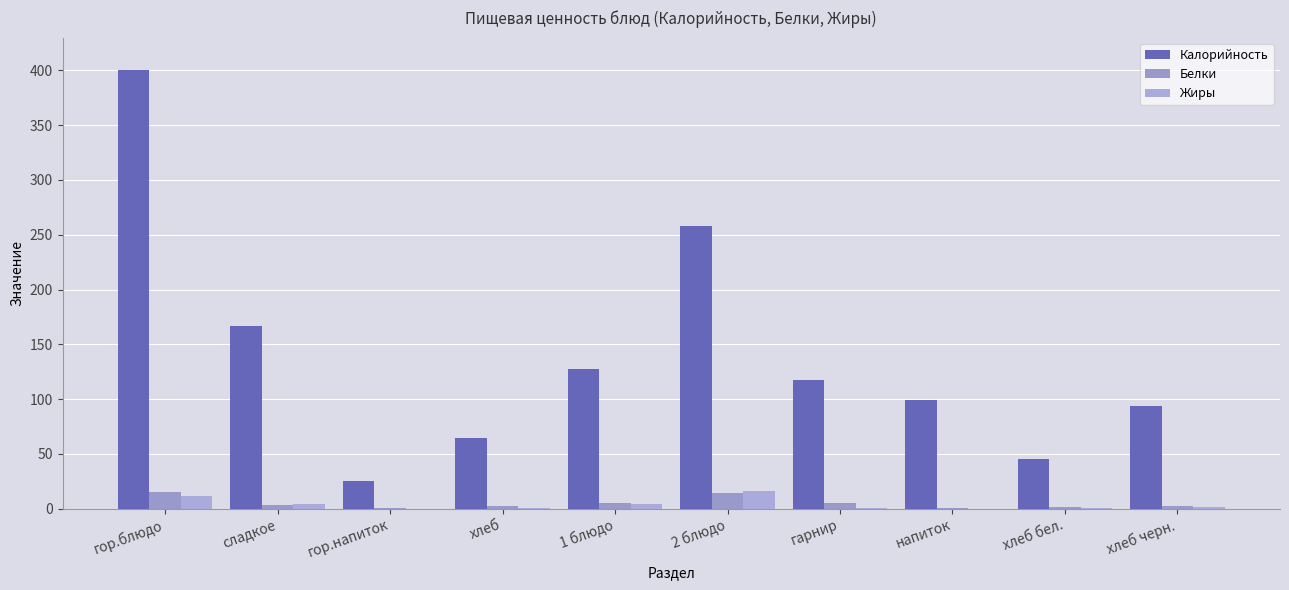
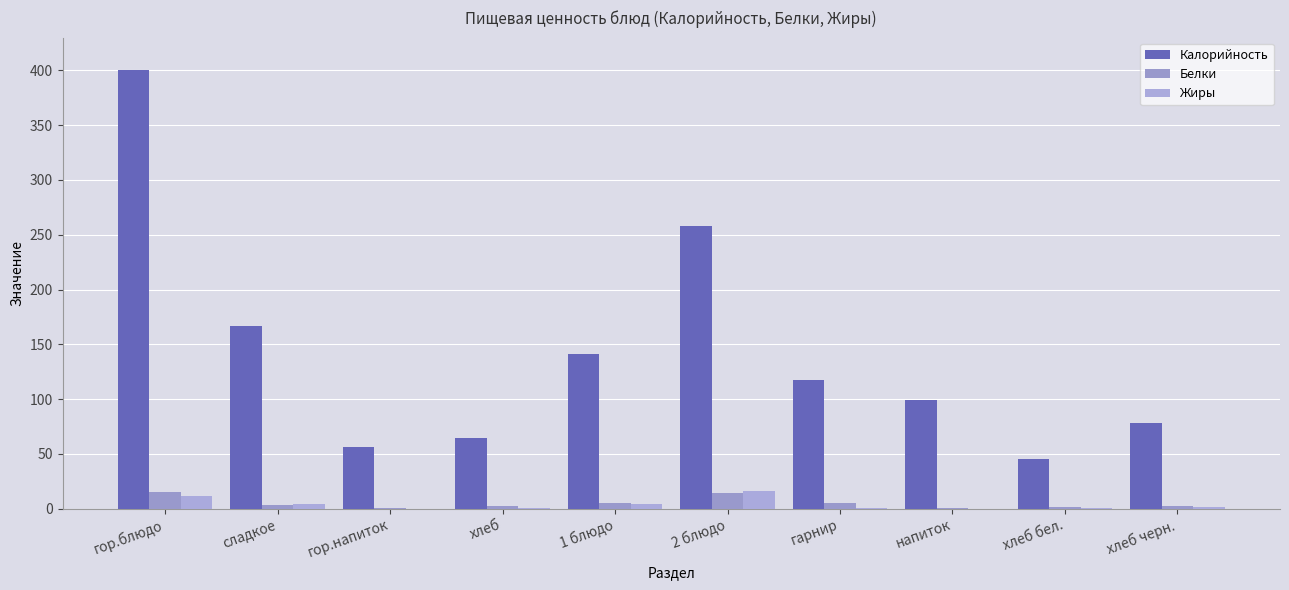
Калорийность, гор.напиток: 25 -> 56
Калорийность, 1 блюдо: 127 -> 141
Калорийность, хлеб черн.: 94 -> 78
